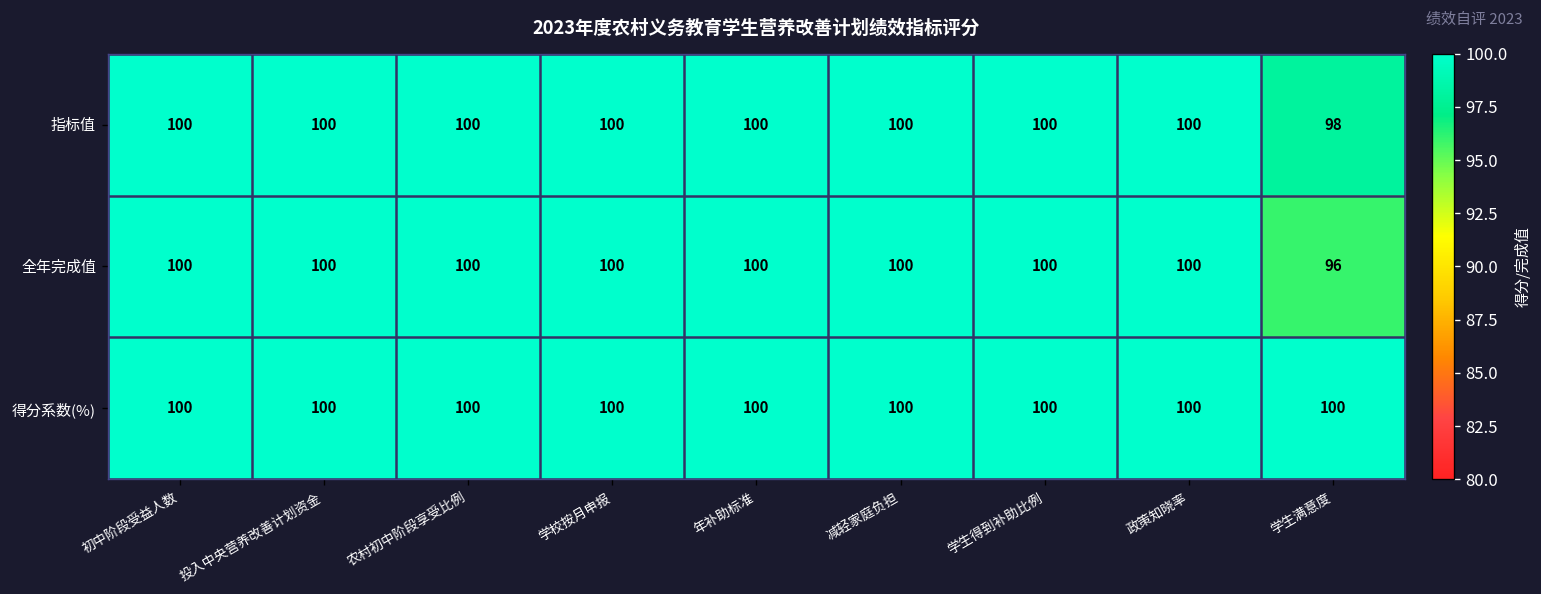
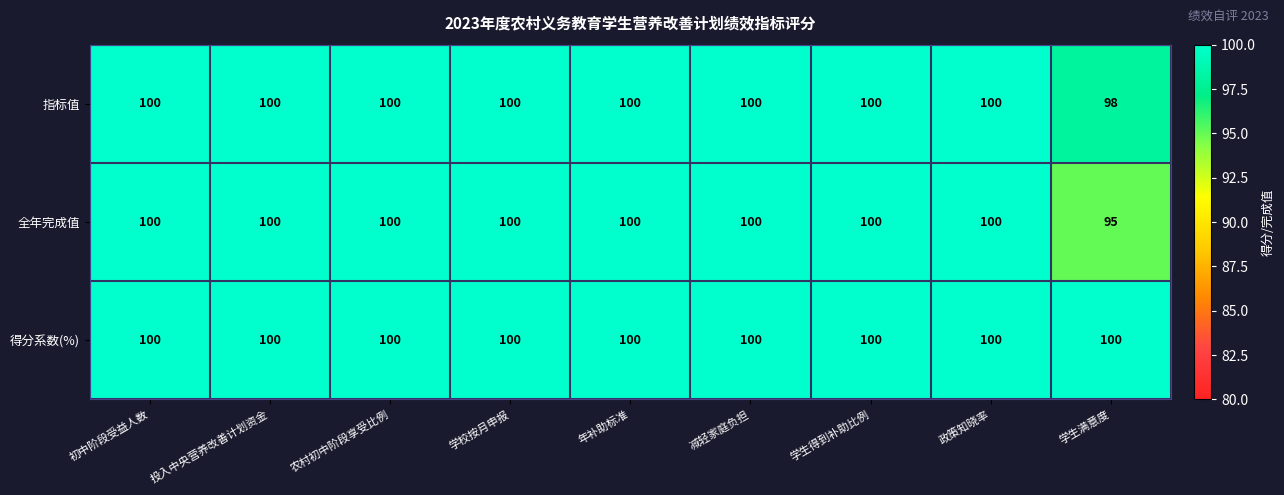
全年完成值, 学生满意度: 96 -> 95
